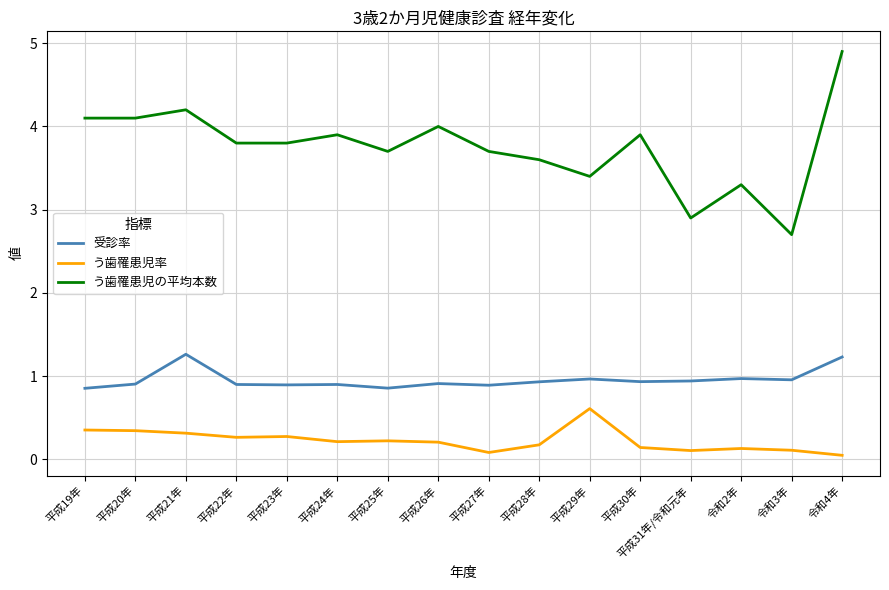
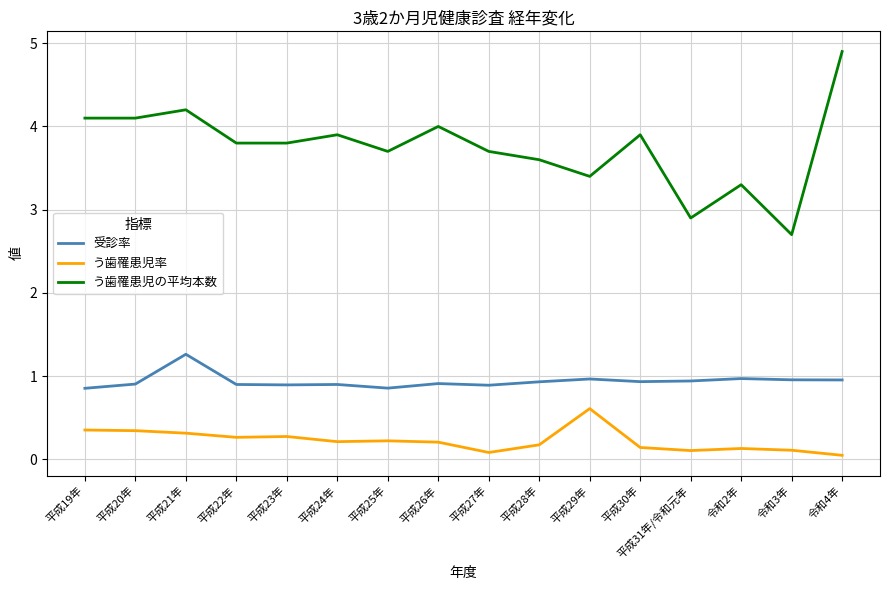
受診率, 令和4年: 1.2 -> 1.0
